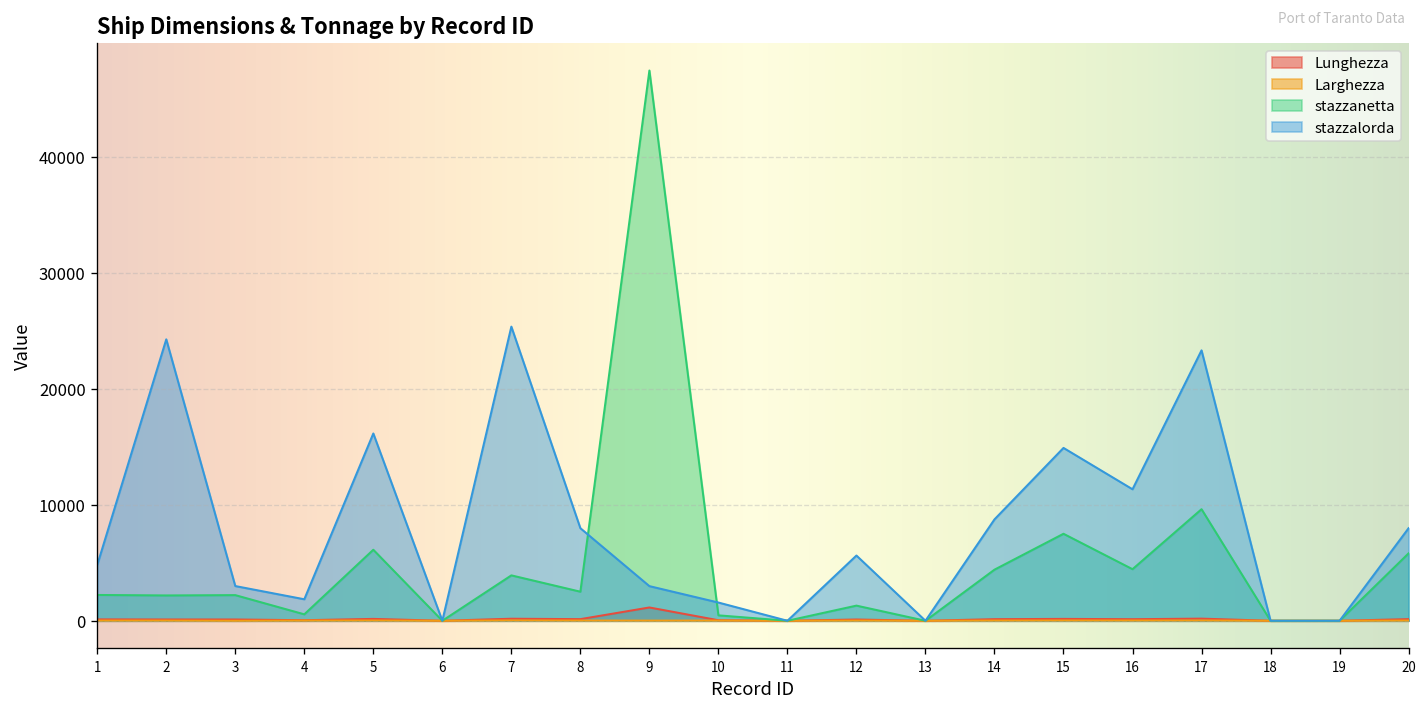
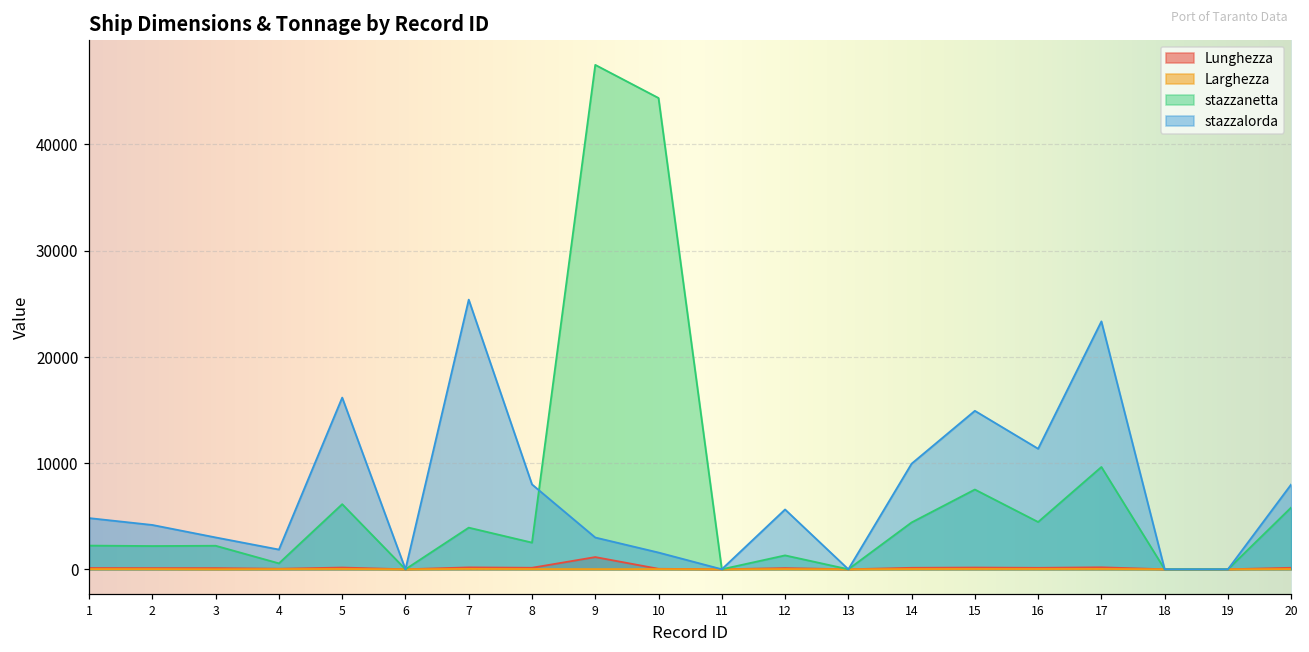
stazzalorda, 2: 24000 -> 4000
stazzanetta, 10: 0 -> 44000
stazzalorda, 14: 9000 -> 10000
